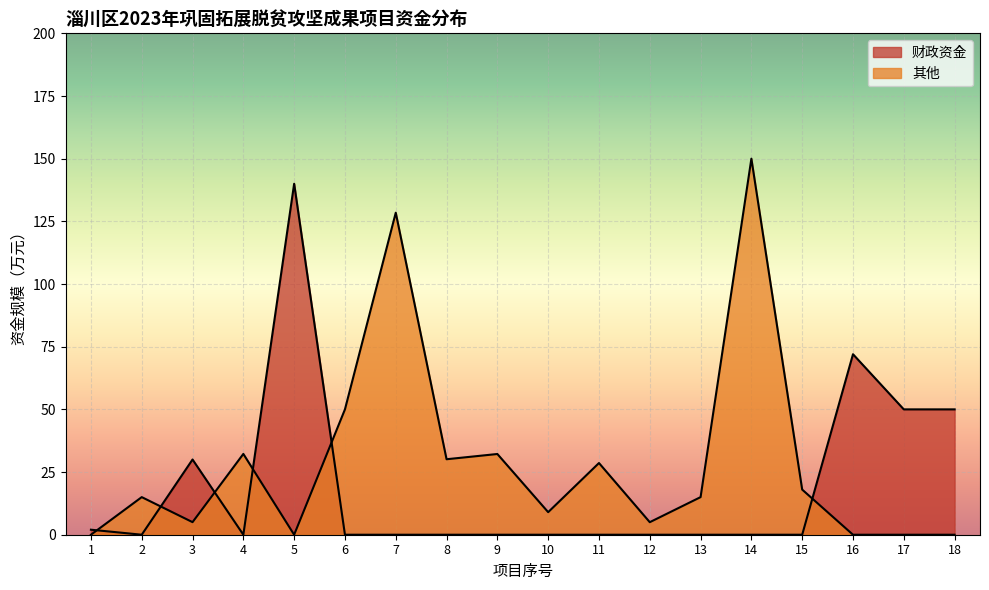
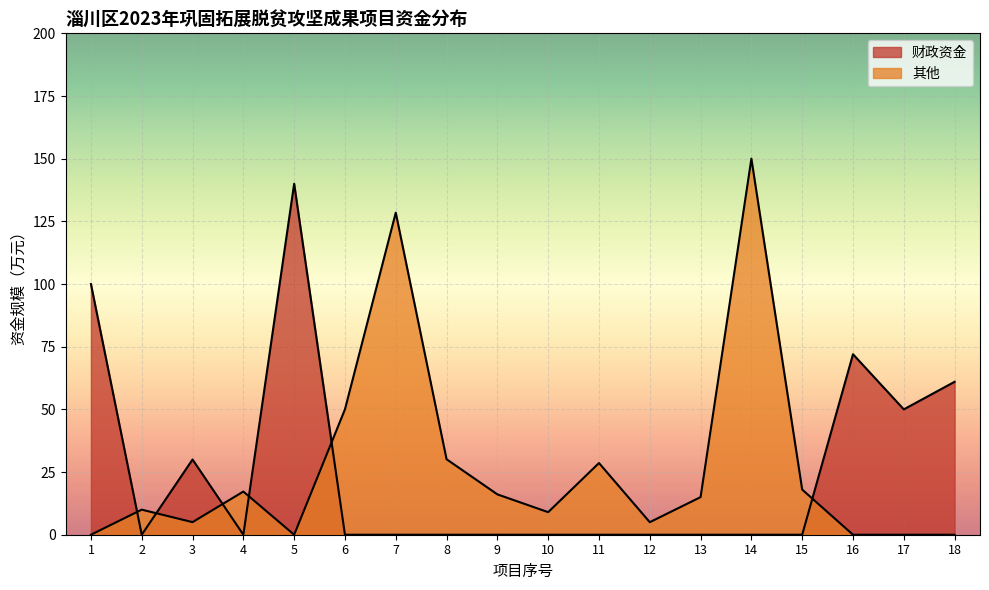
财政资金, 1: 2 -> 100
其他, 2: 15 -> 10
其他, 4: 32 -> 17
其他, 9: 32 -> 16
财政资金, 18: 50 -> 61
